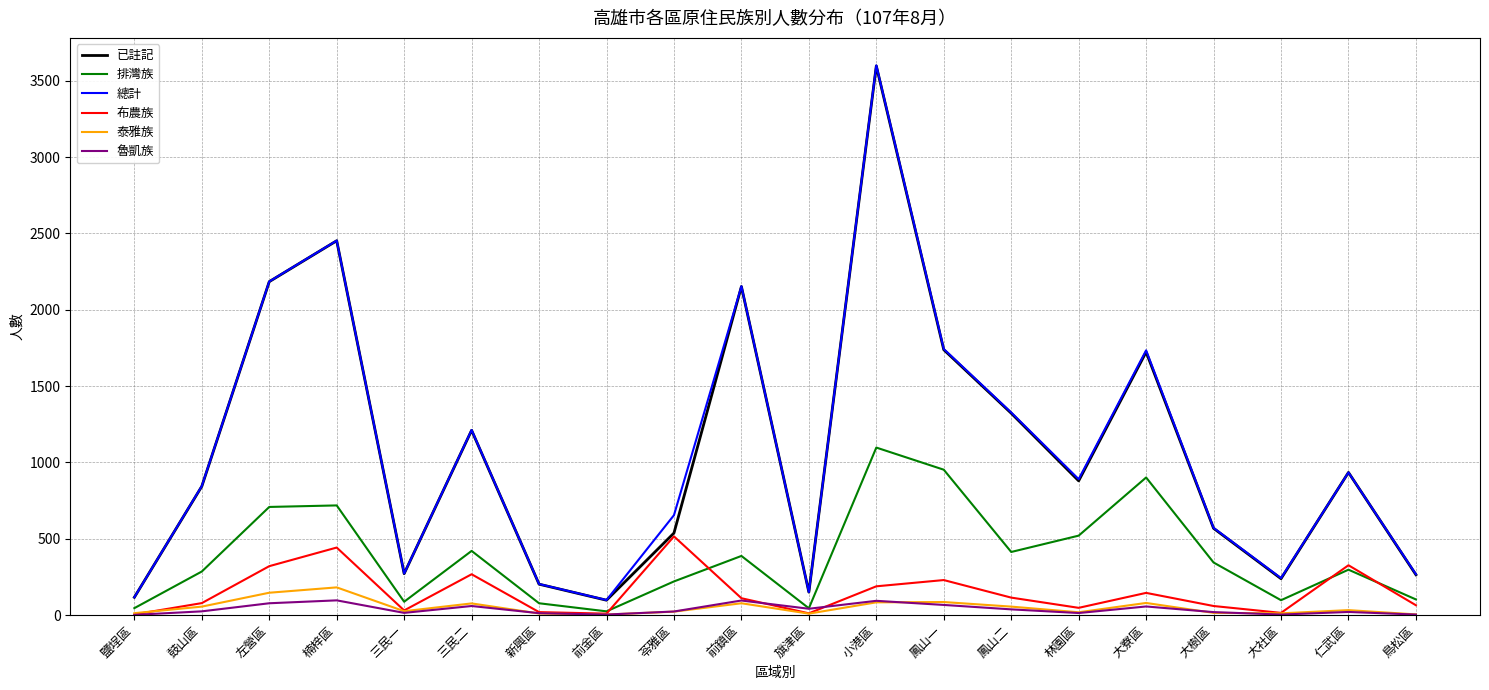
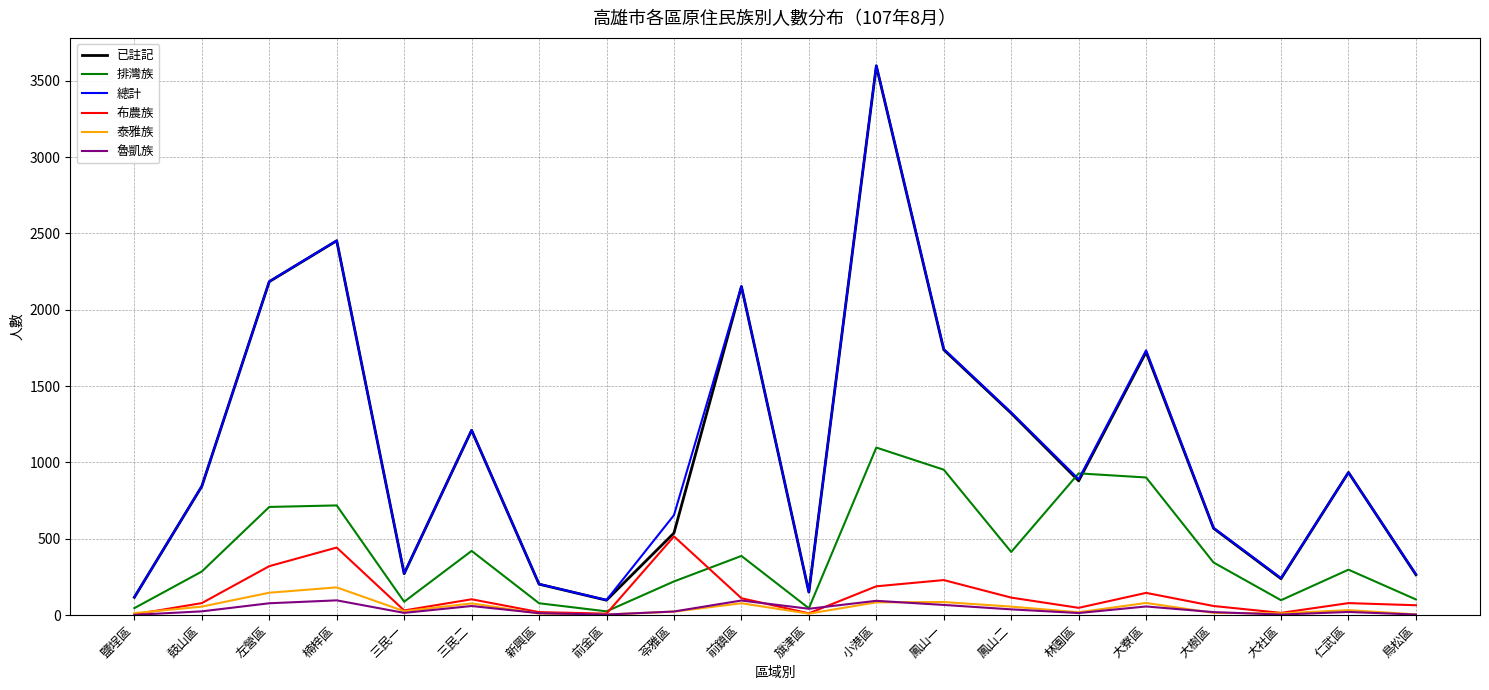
布農族, 三民二: 270 -> 100
排灣族, 林園區: 520 -> 930
布農族, 仁武區: 330 -> 80
